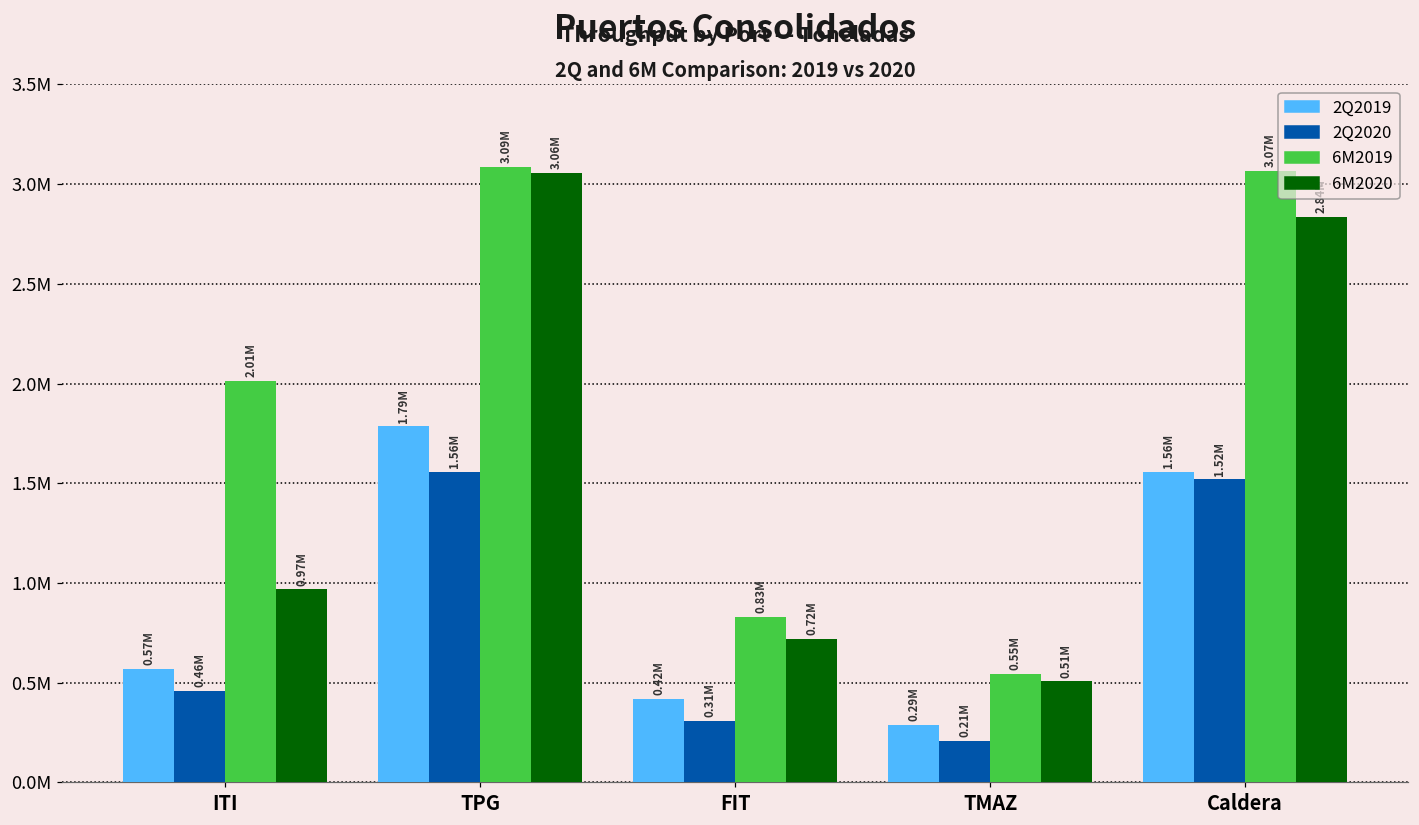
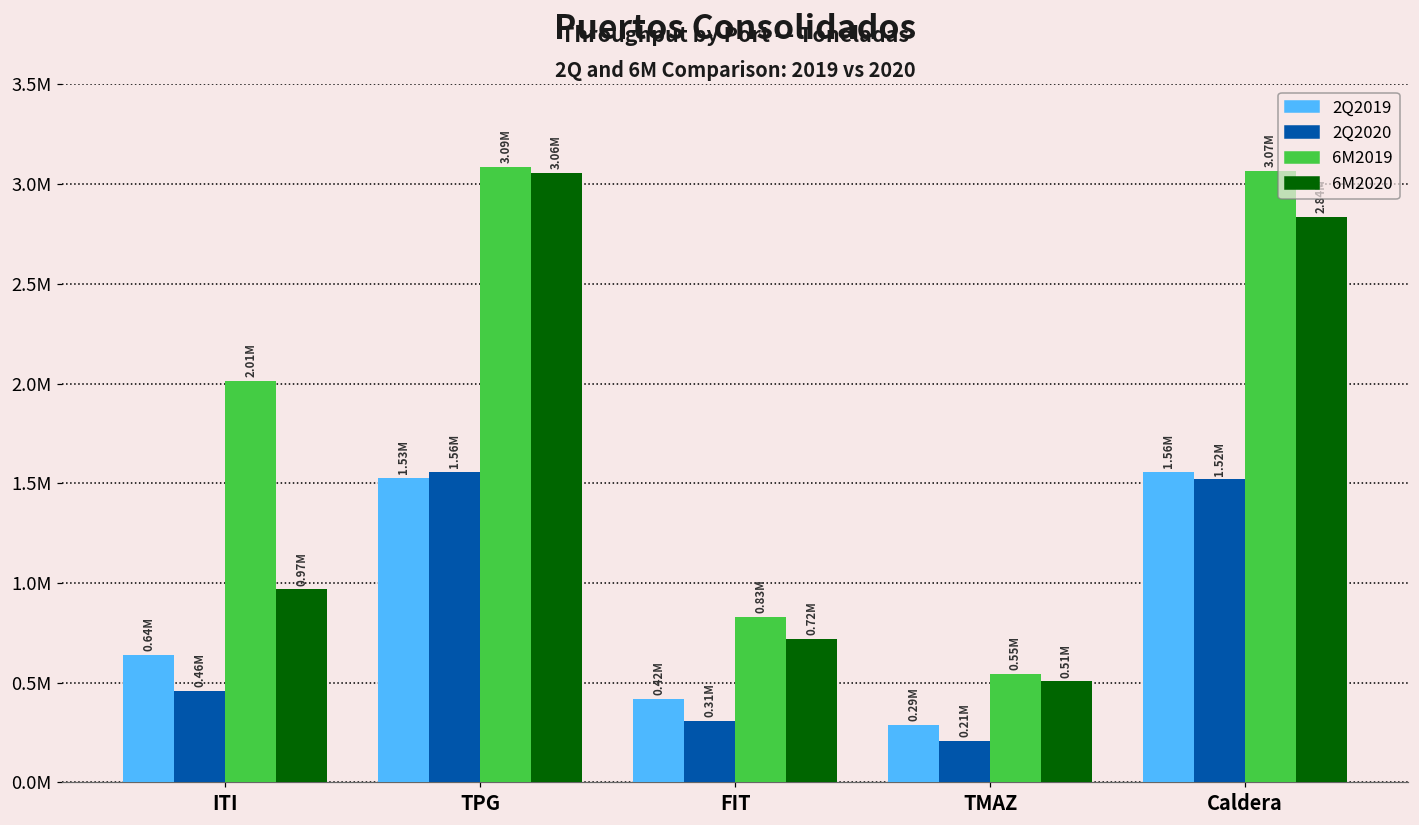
2Q2019, ITI: 0.57M -> 0.64M
2Q2019, TPG: 1.79M -> 1.53M
